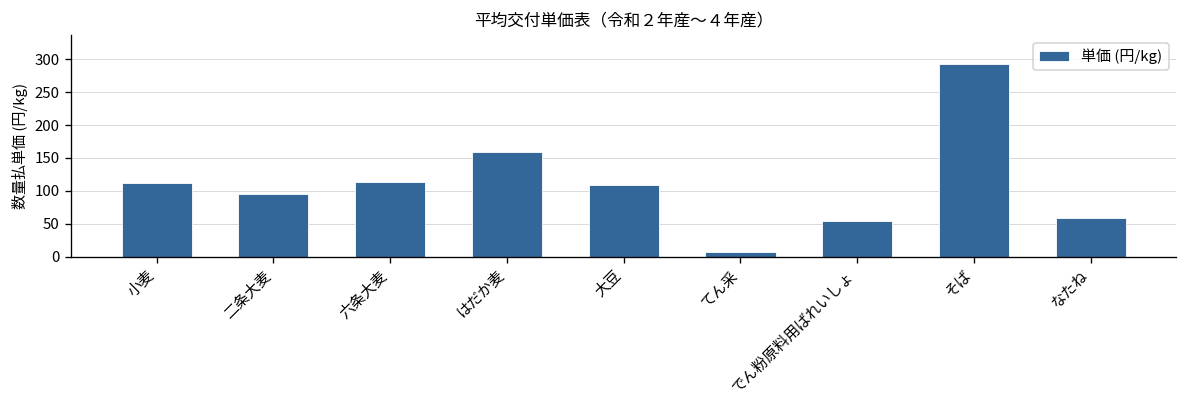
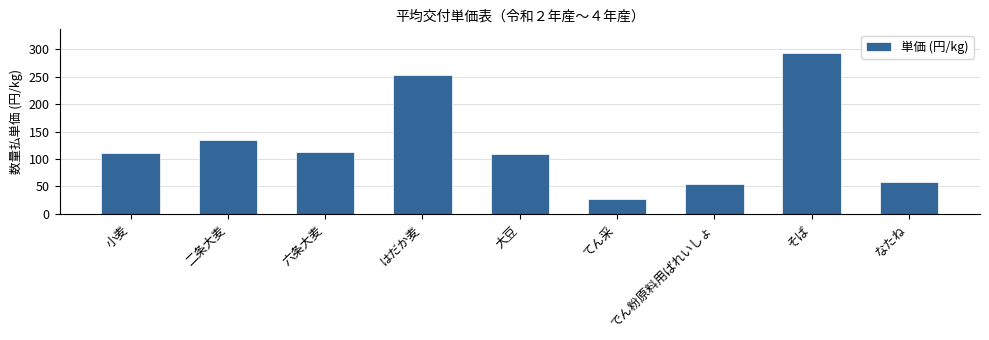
二条大麦: 100 -> 140
はだか麦: 160 -> 250
てん采: 10 -> 30
